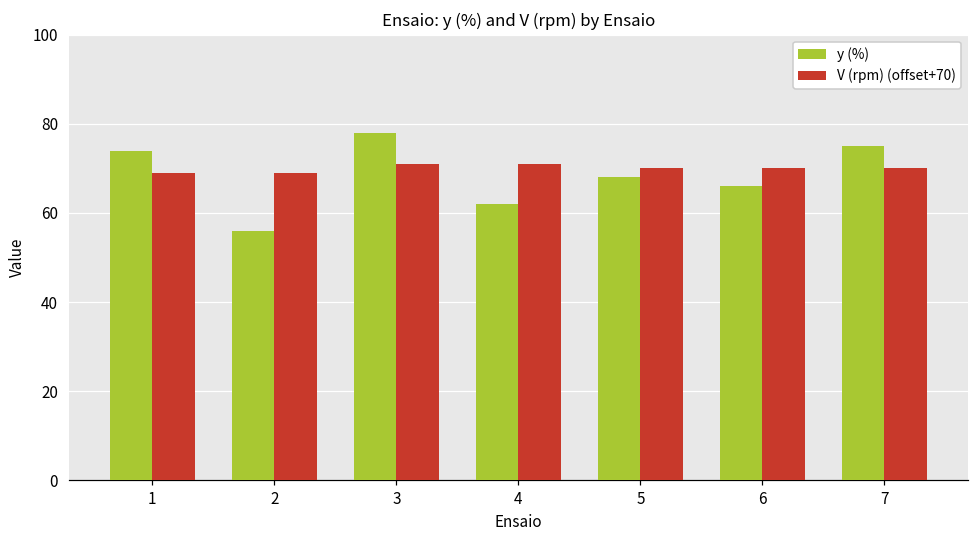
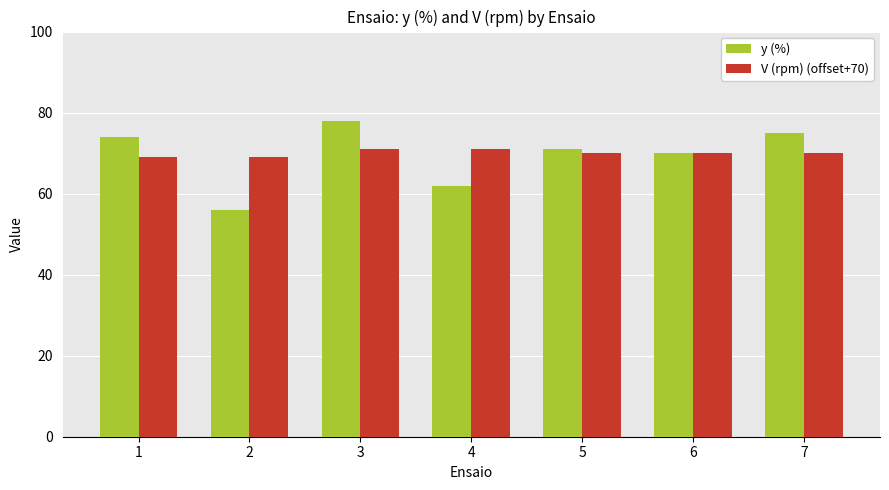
y (%), 5: 68 -> 71
y (%), 6: 66 -> 70
